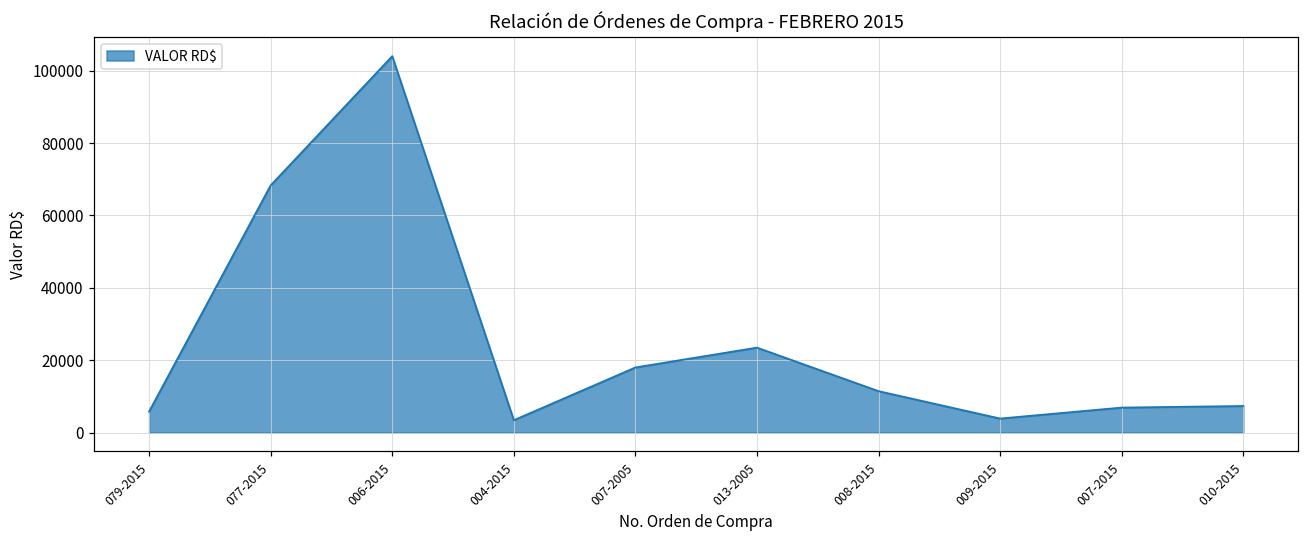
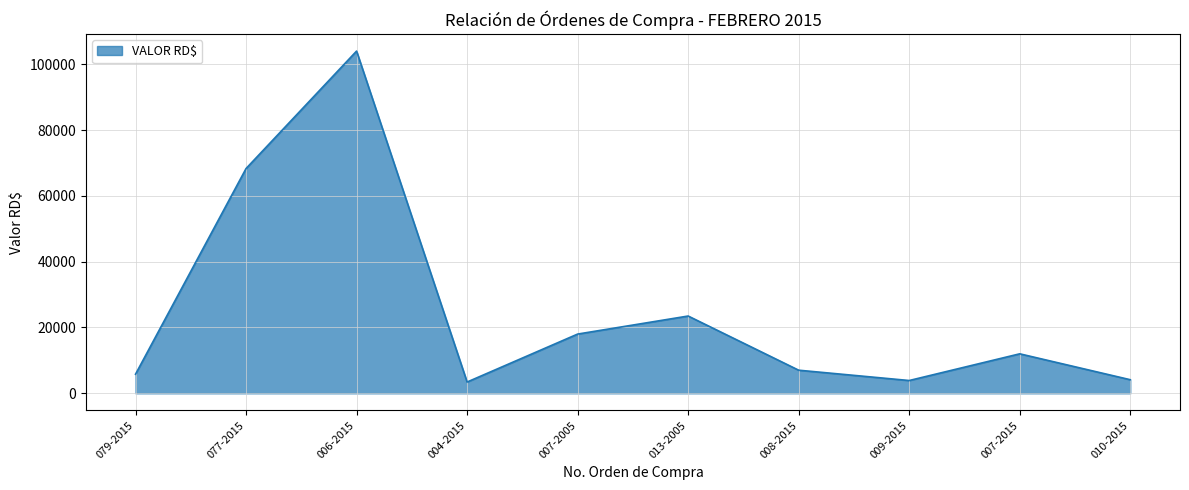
008-2015: 11000 -> 7000
007-2015: 7000 -> 12000
010-2015: 7000 -> 4000
